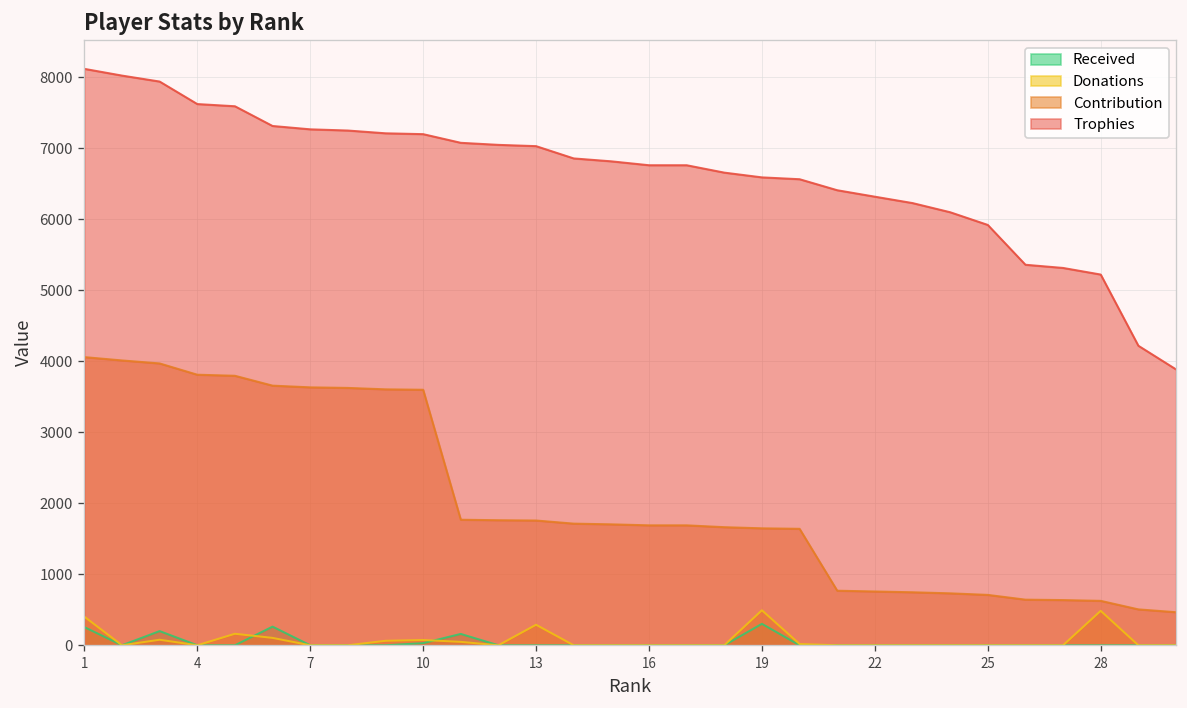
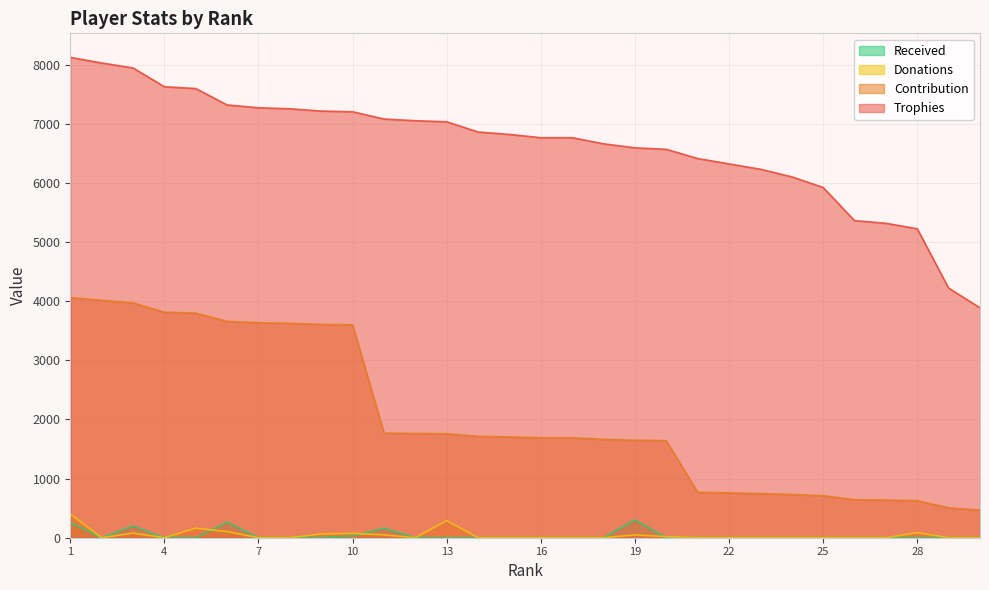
Donations, 19: 500 -> 0
Donations, 28: 500 -> 100
